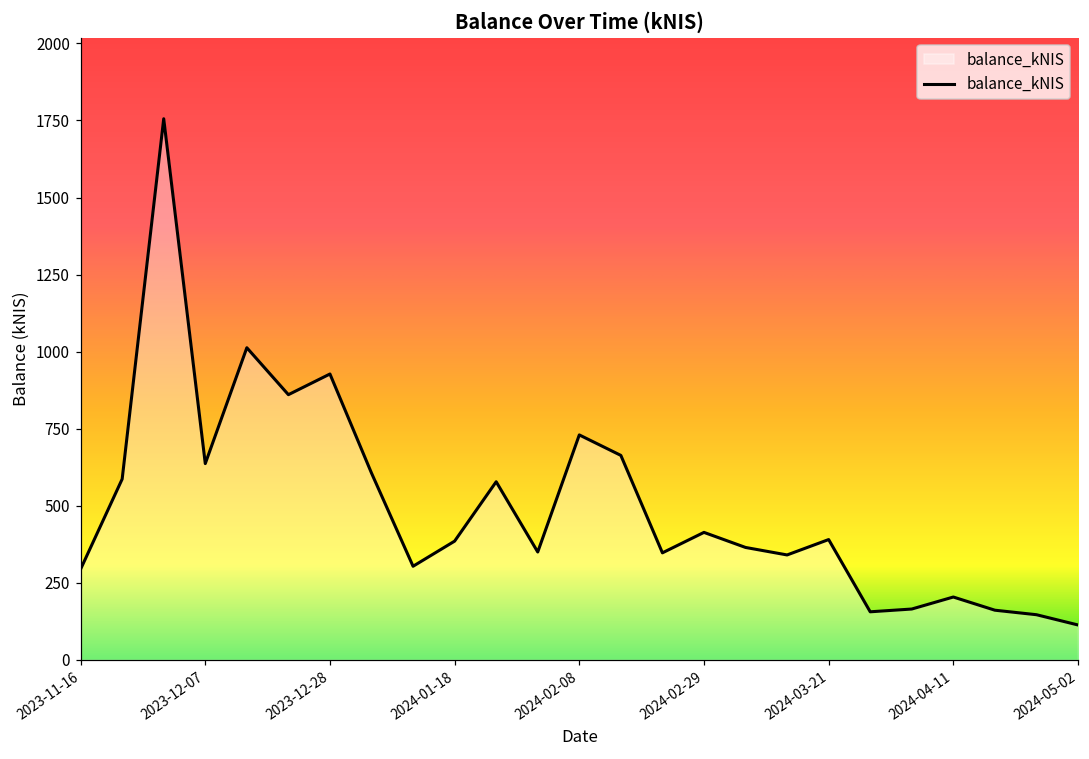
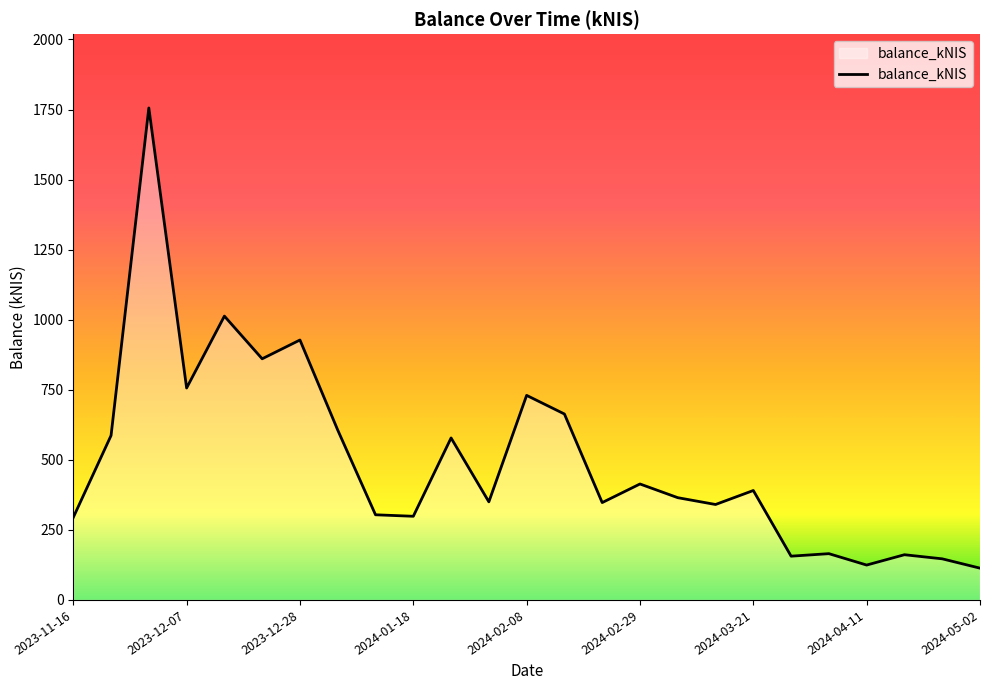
2023-12-07: 640 -> 760
2024-01-18: 390 -> 300
2024-04-11: 200 -> 120
